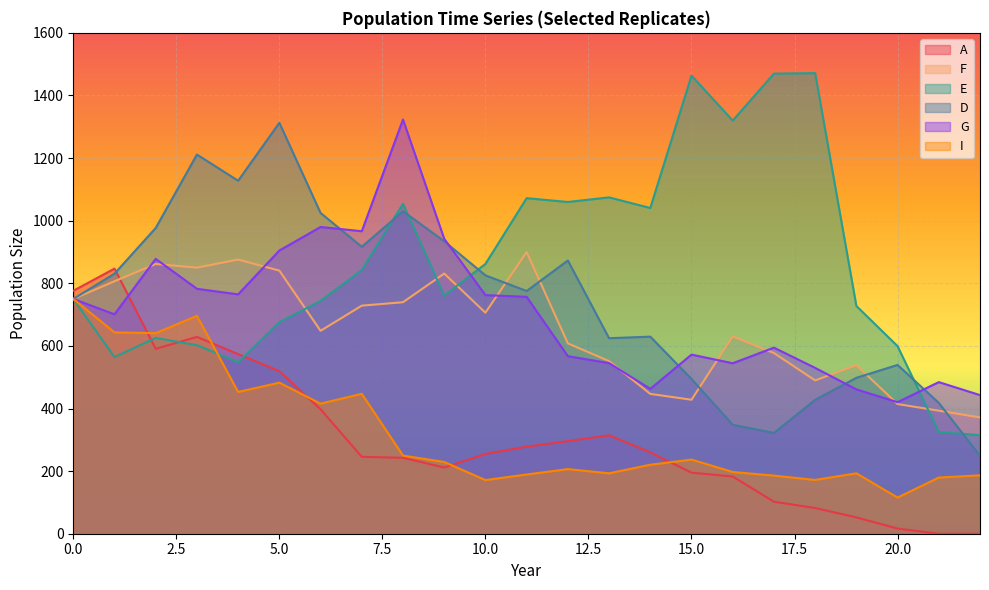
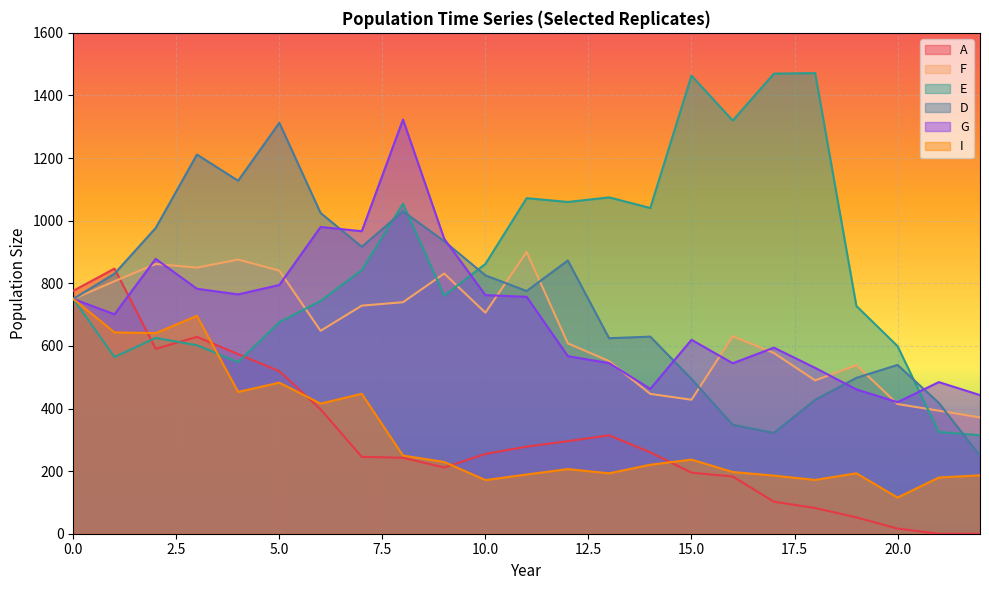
G, 5.0: 900 -> 790
G, 15.0: 570 -> 620
